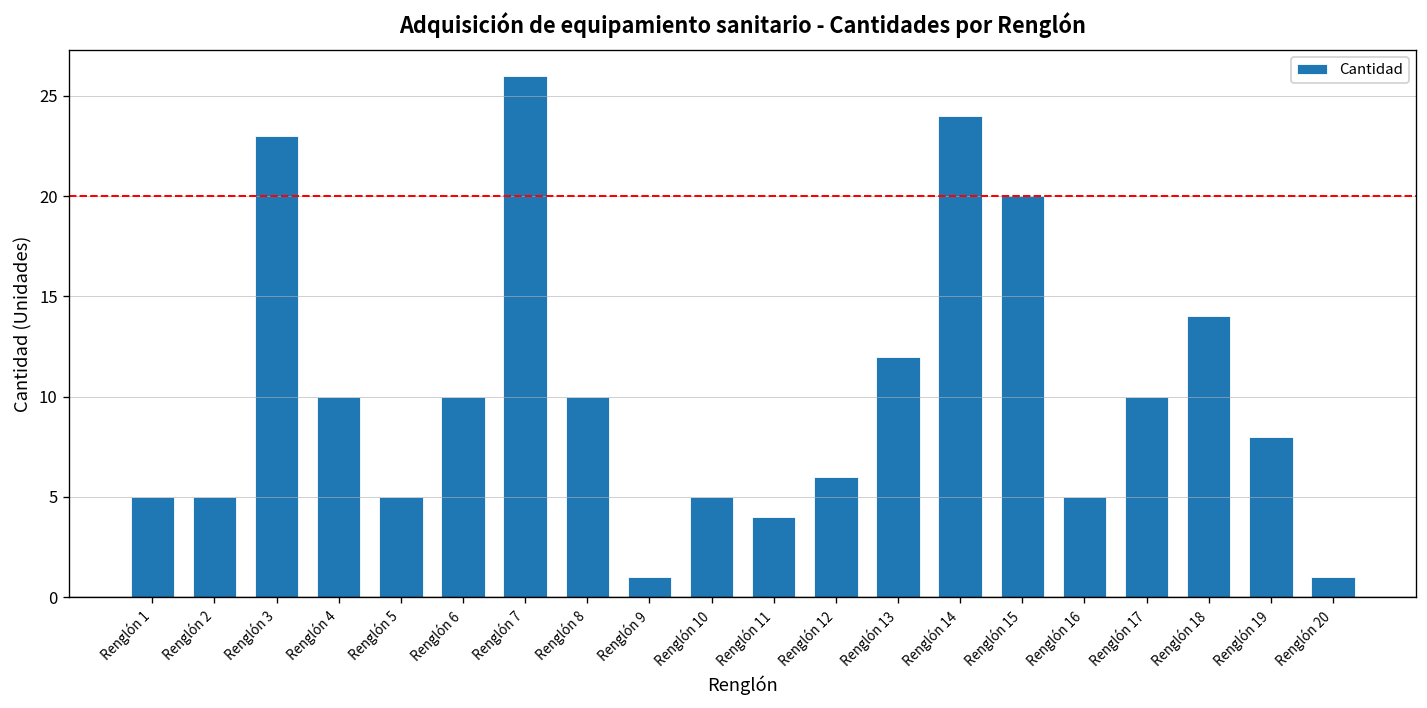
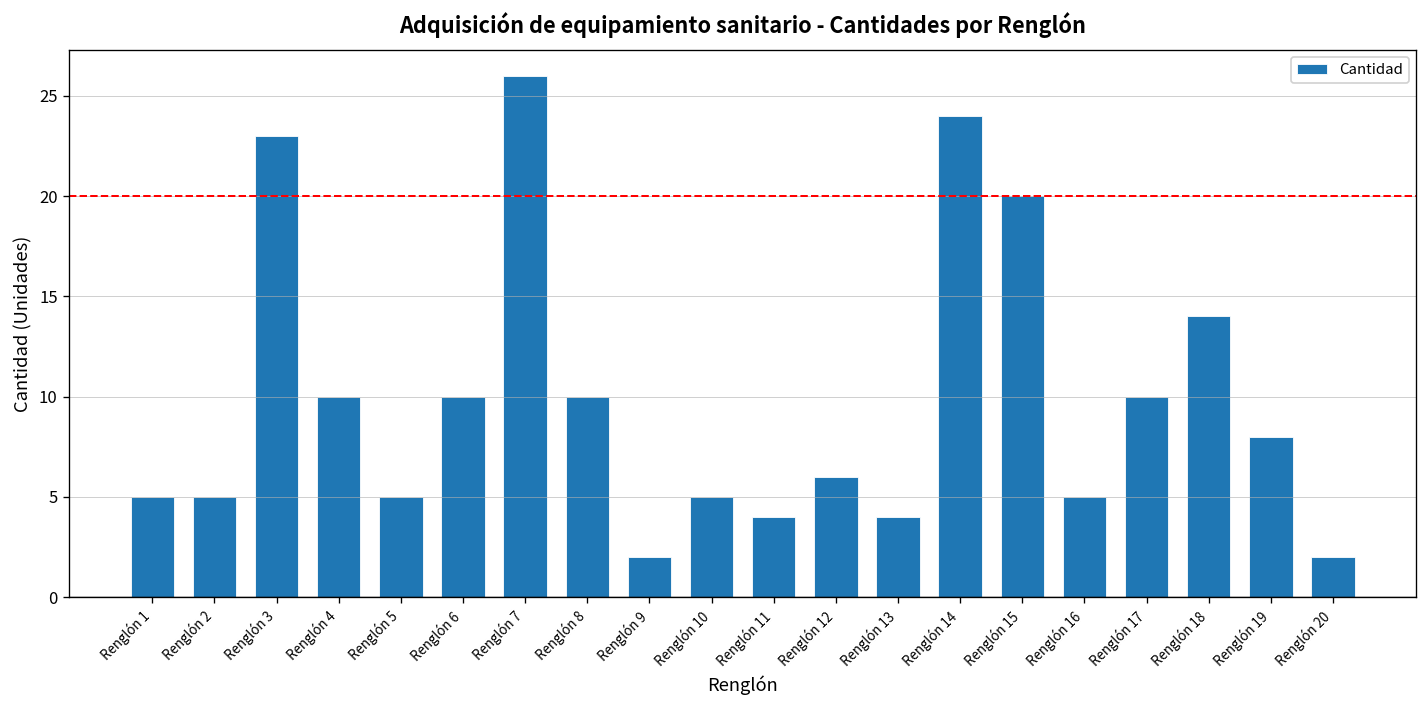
Renglón 9: 1 -> 2
Renglón 13: 12 -> 4
Renglón 20: 1 -> 2
